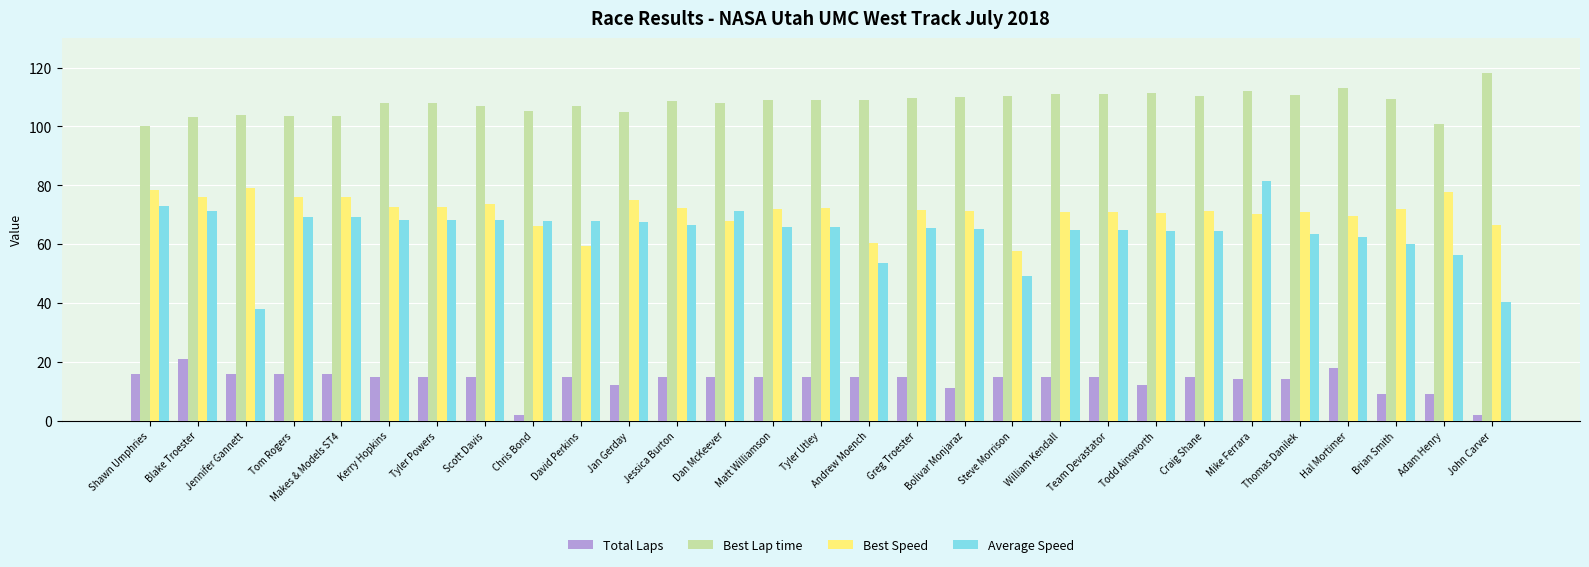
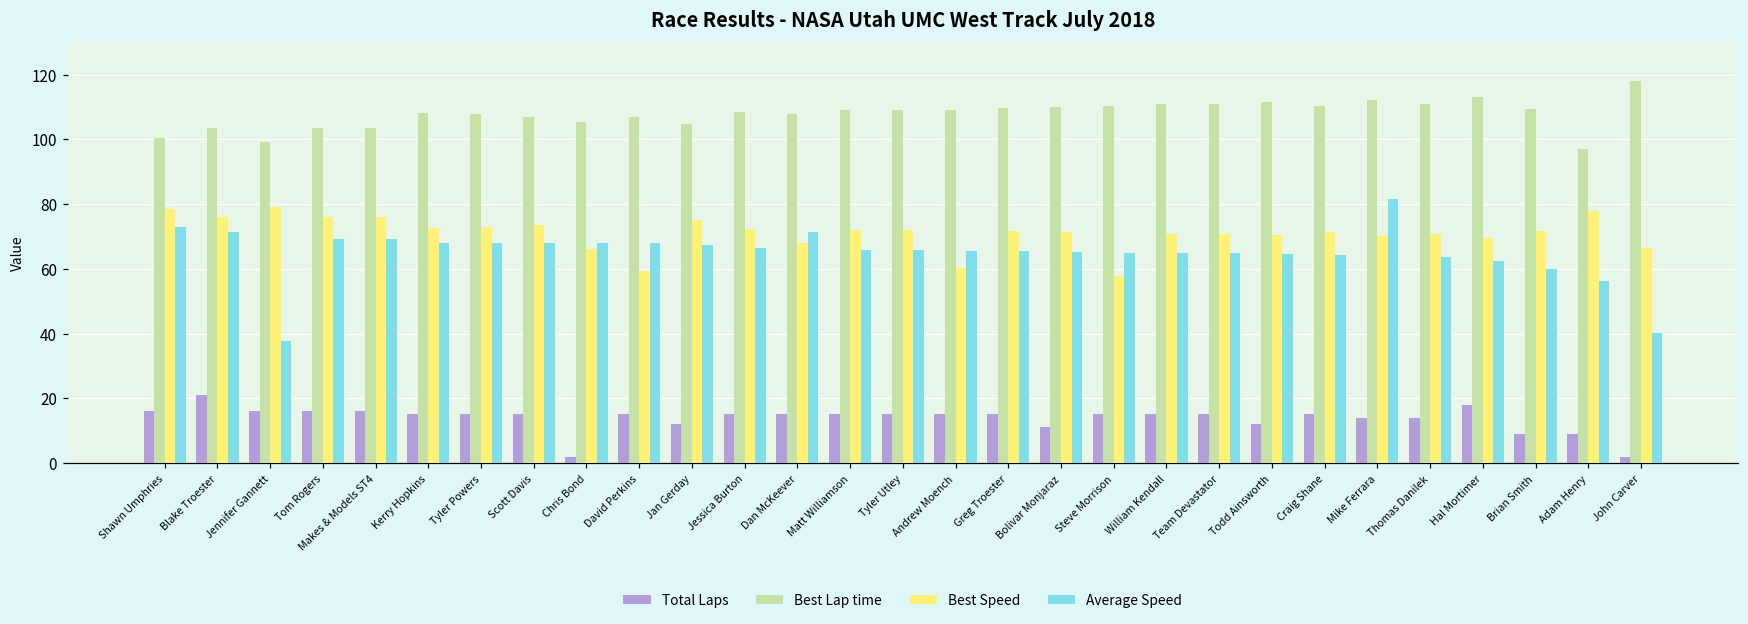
Best Lap time, Jennifer Gannett: 104 -> 99
Average Speed, Andrew Moench: 54 -> 66
Average Speed, Steve Morrison: 49 -> 65
Best Lap time, Adam Henry: 101 -> 97
